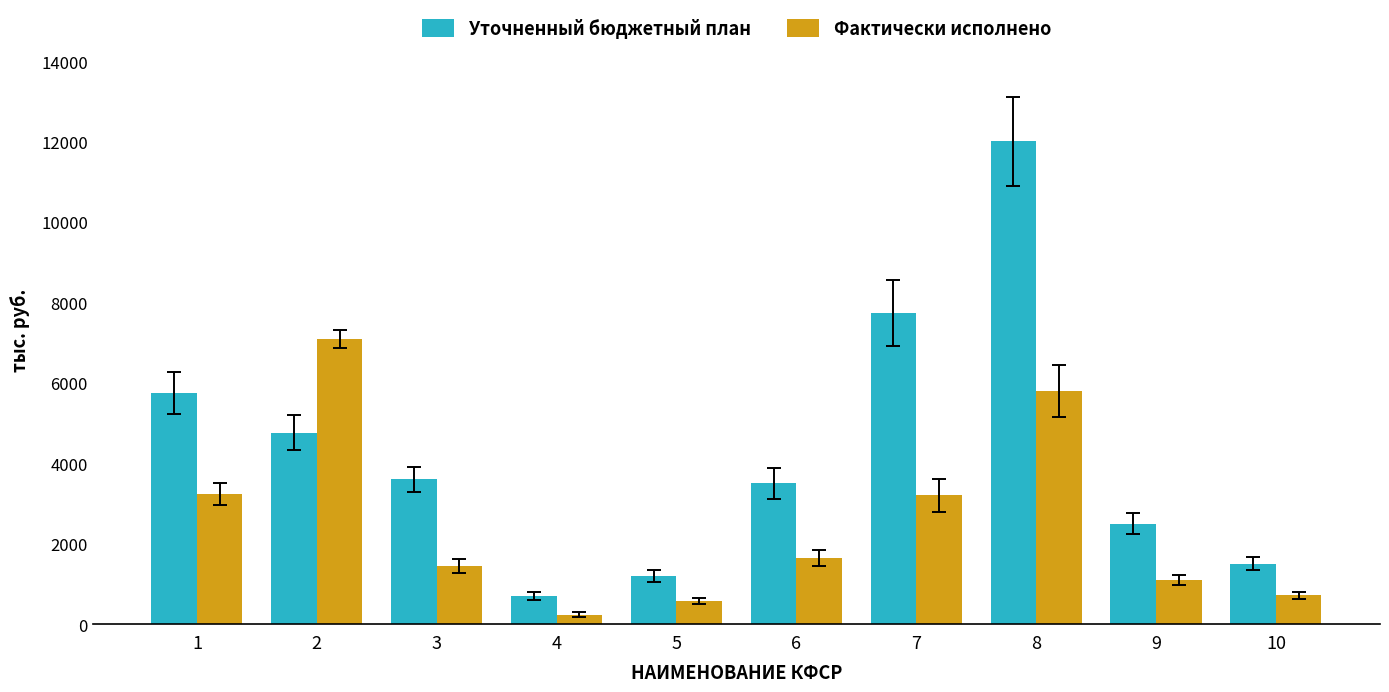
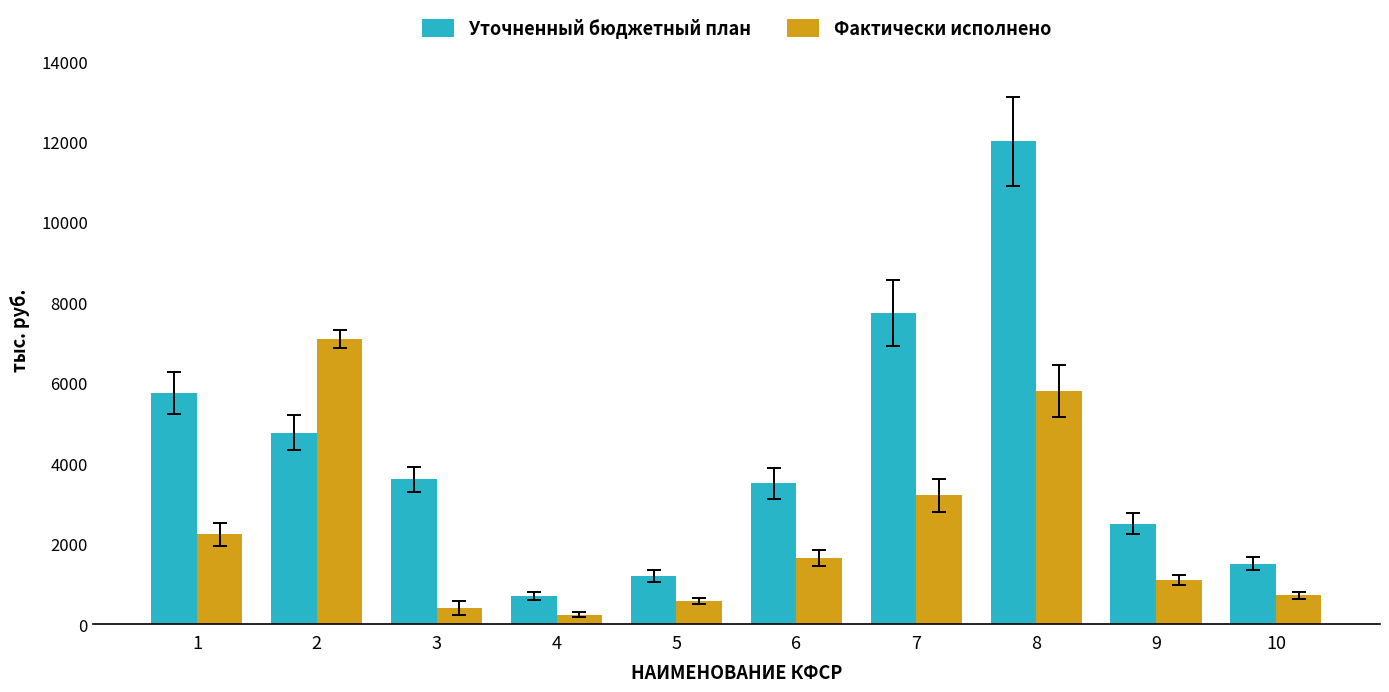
Фактически исполнено, 1: 3200 -> 2200
Фактически исполнено, 3: 1400 -> 400
